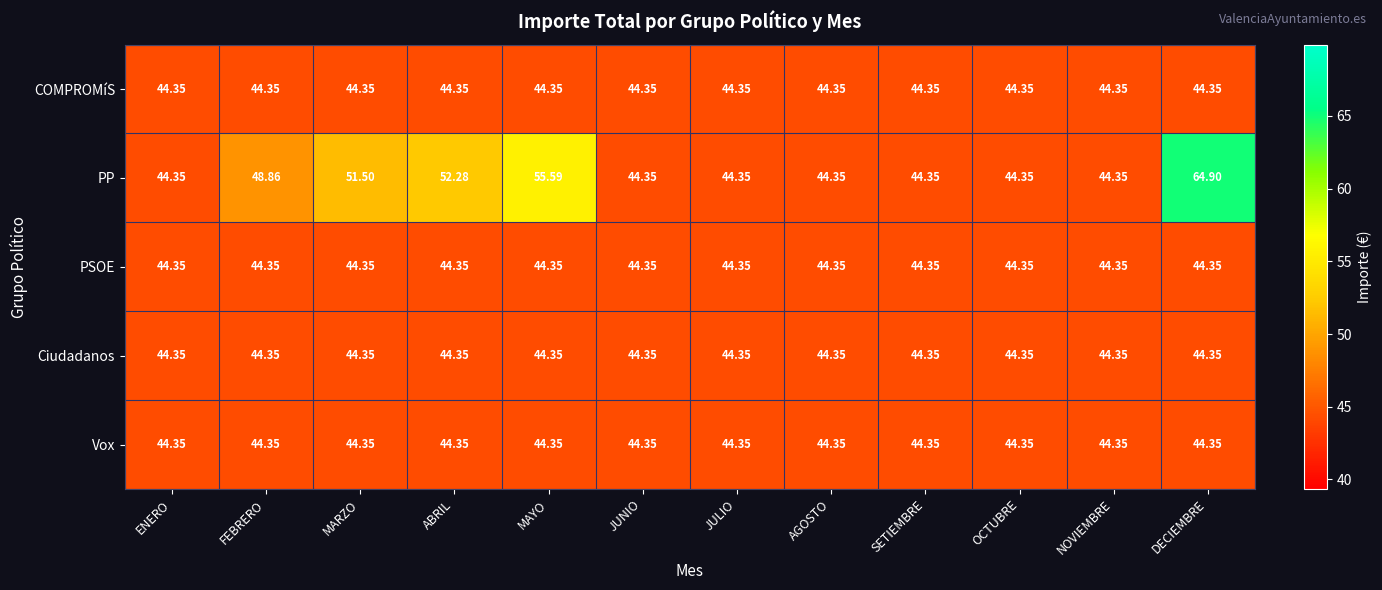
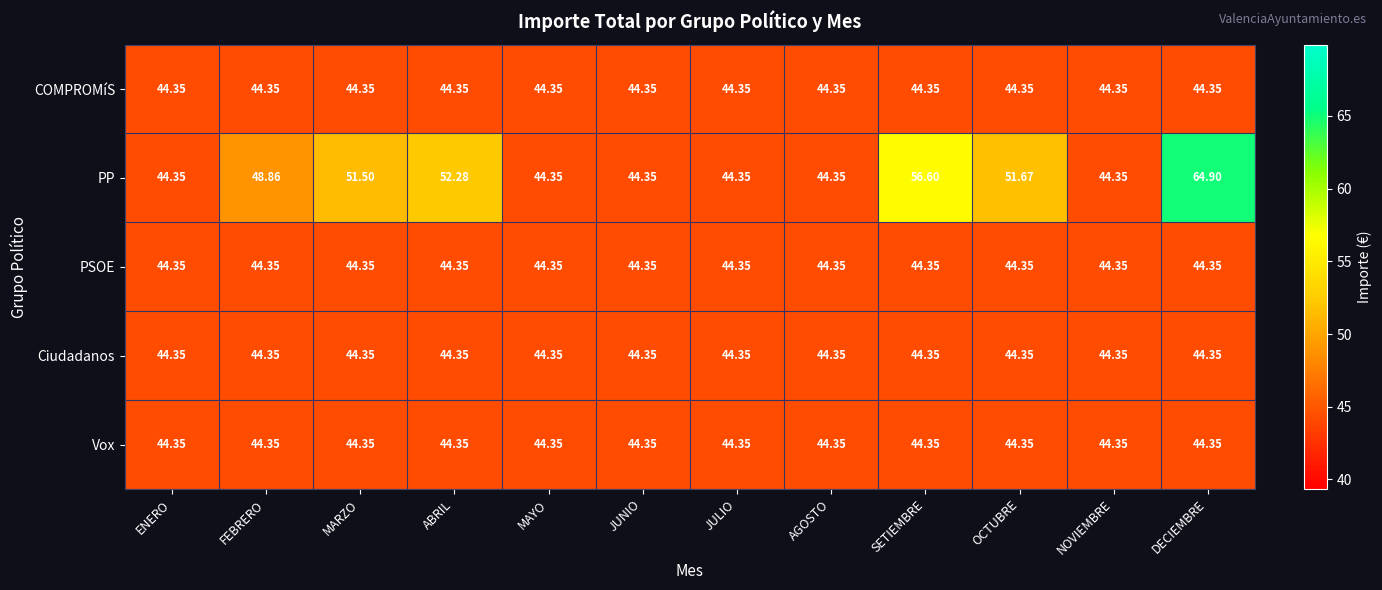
PP, MAYO: 55.59 -> 44.35
PP, SETIEMBRE: 44.35 -> 56.60
PP, OCTUBRE: 44.35 -> 51.67
